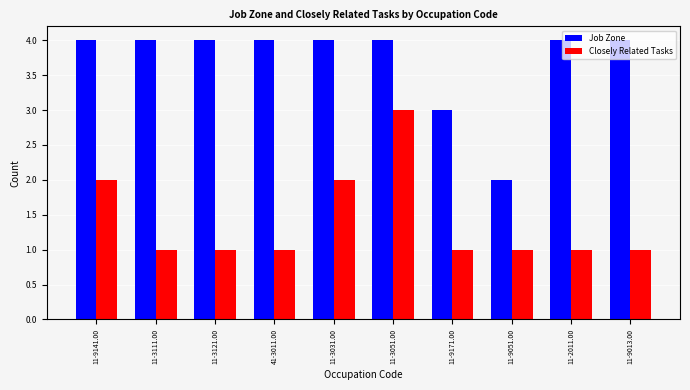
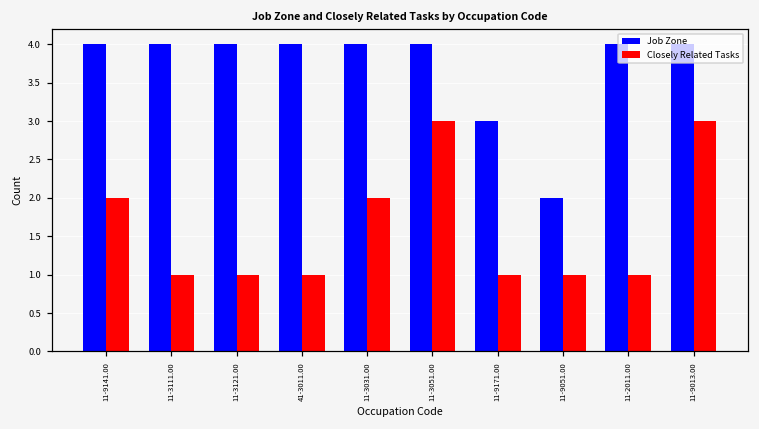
Closely Related Tasks, 11-9013.00: 1 -> 3
